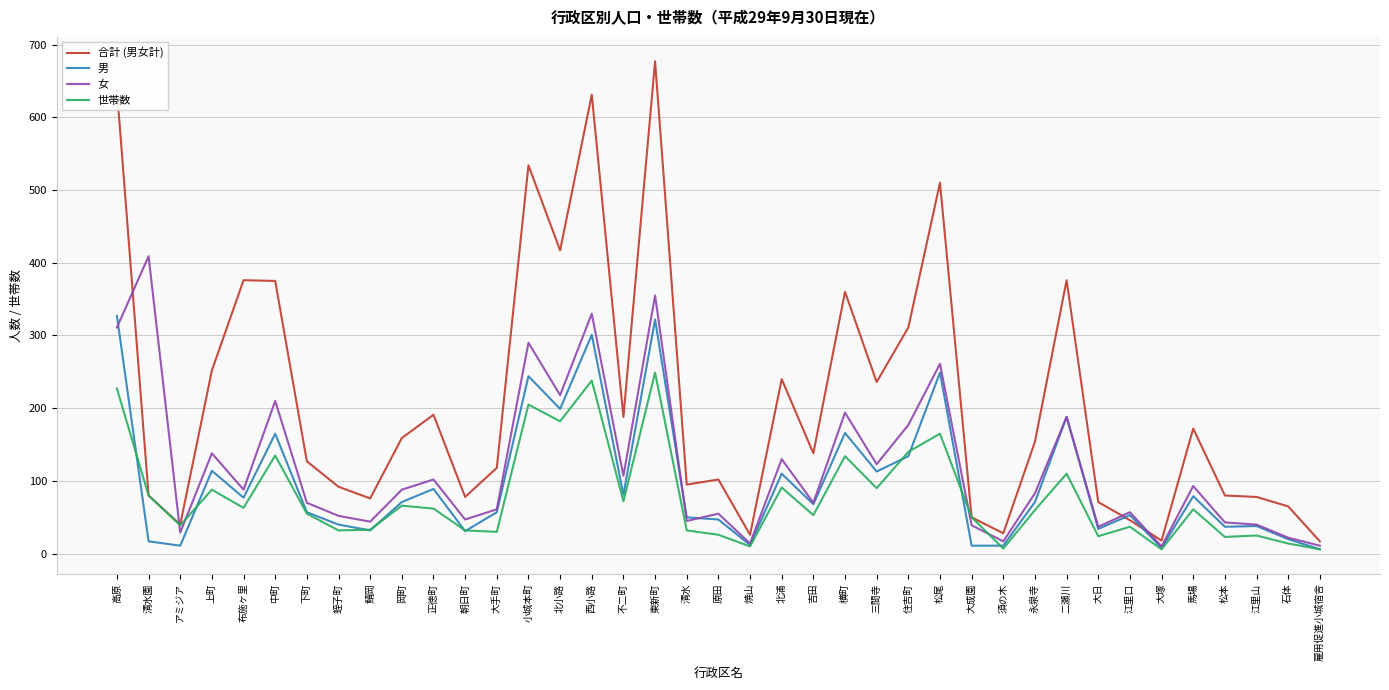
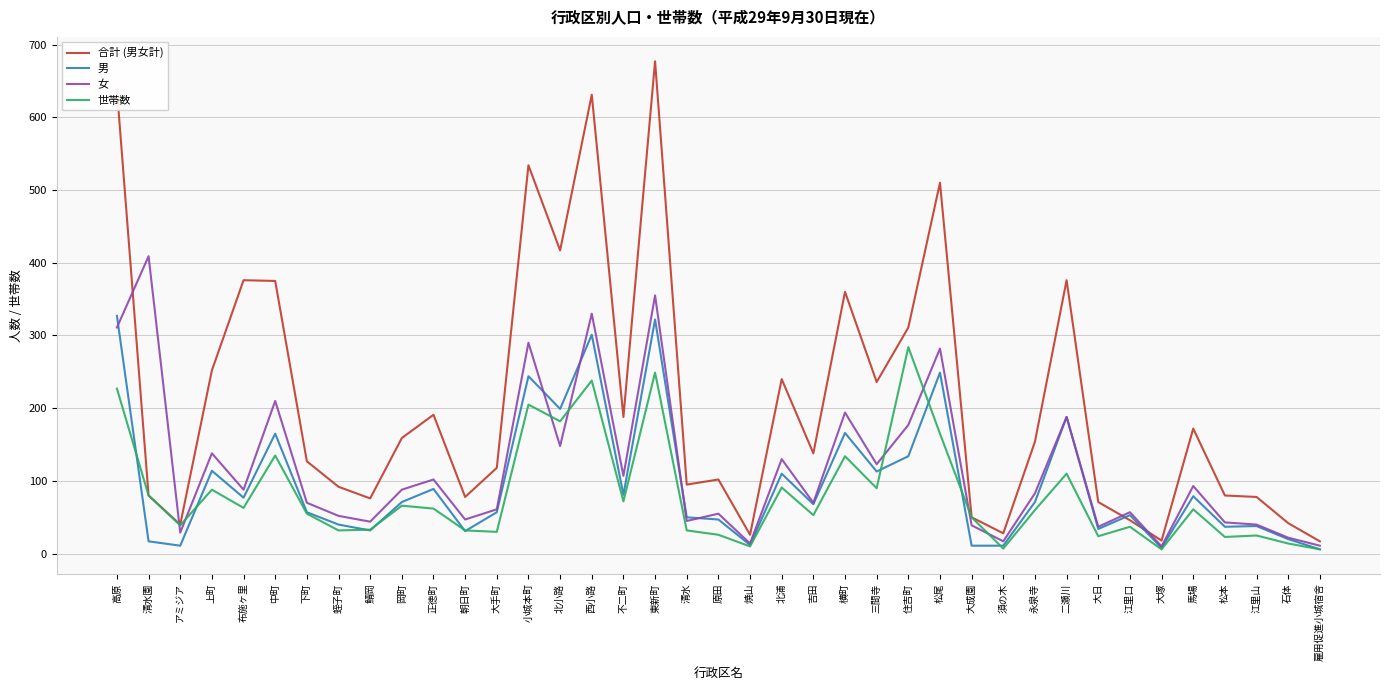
女, 北小路: 220 -> 150
世帯数, 住吉町: 140 -> 280
女, 松尾: 260 -> 280
合計 (男女計), 石体: 70 -> 40
